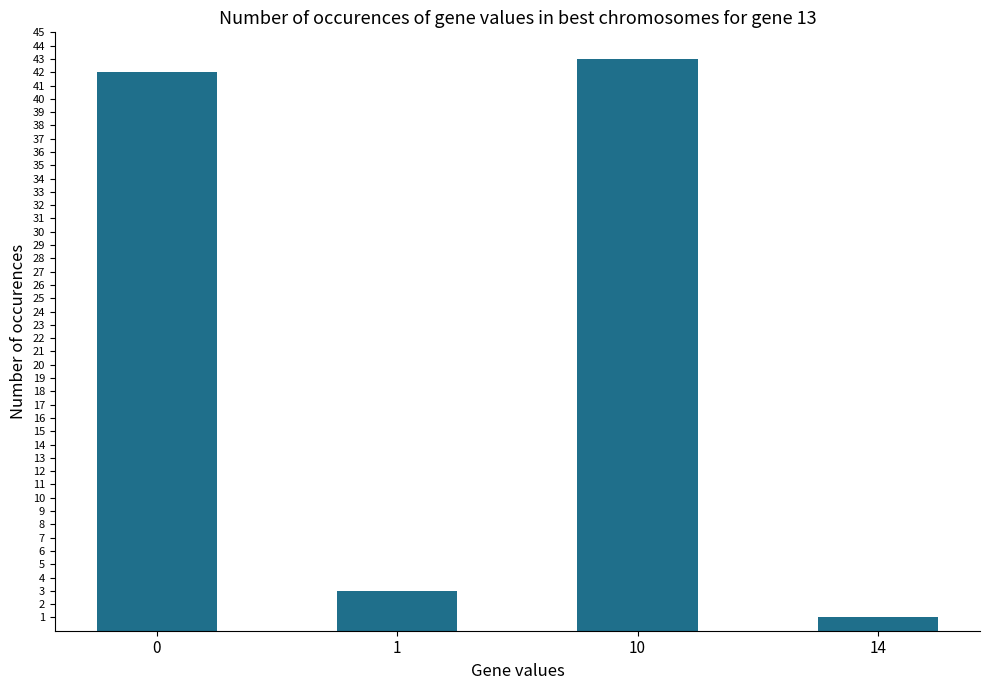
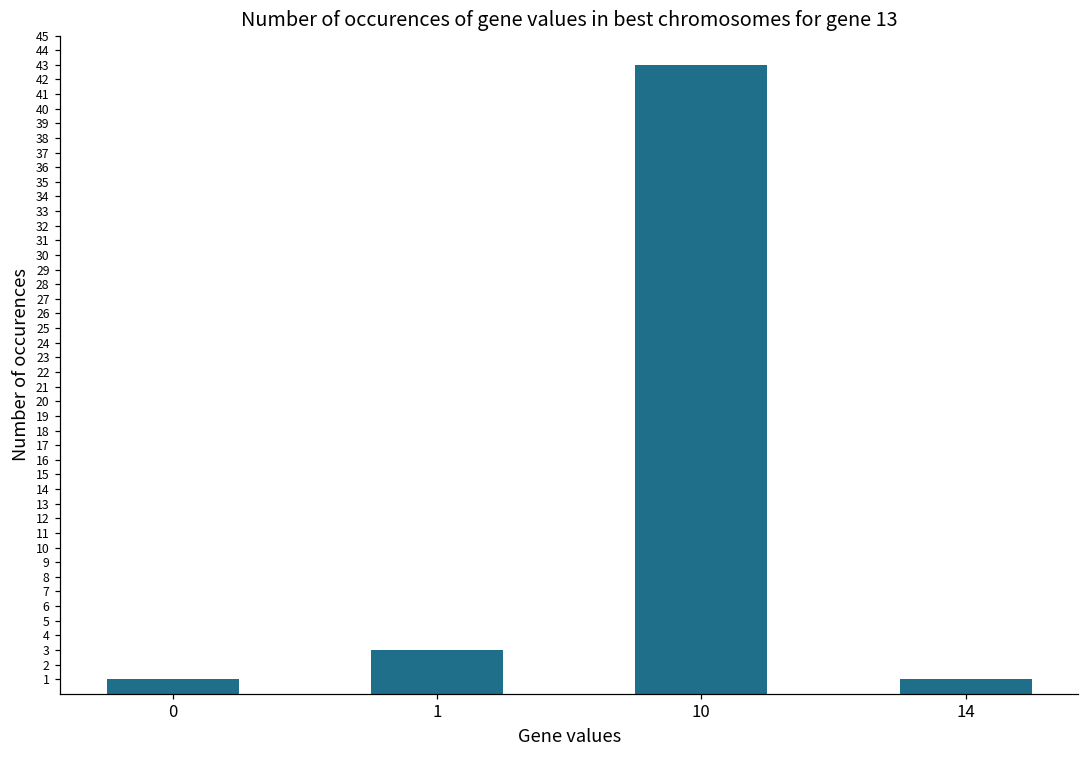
0: 42 -> 1
